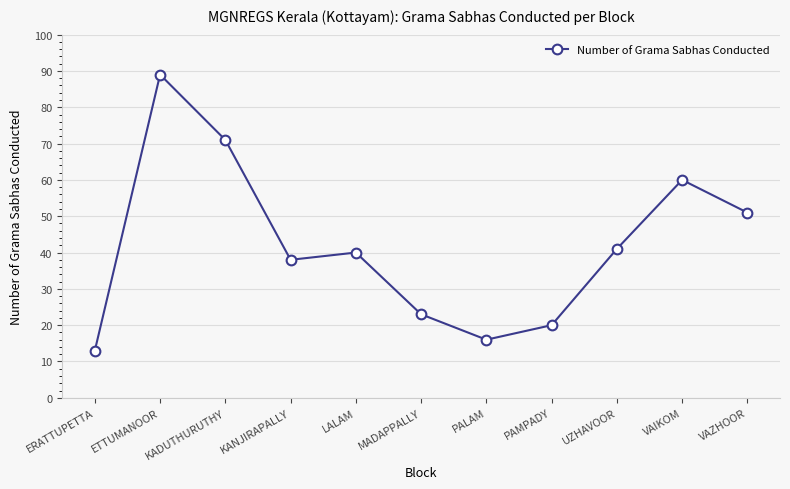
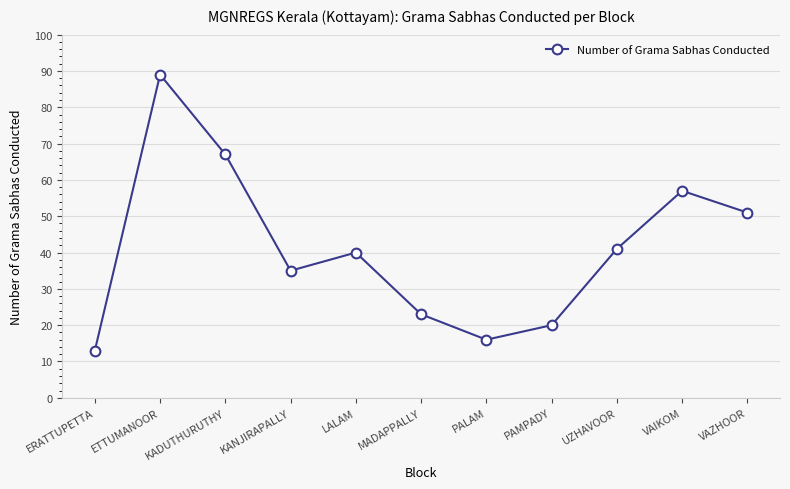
KADUTHURUTHY: 71 -> 67
KANJIRAPALLY: 38 -> 35
VAIKOM: 60 -> 57
